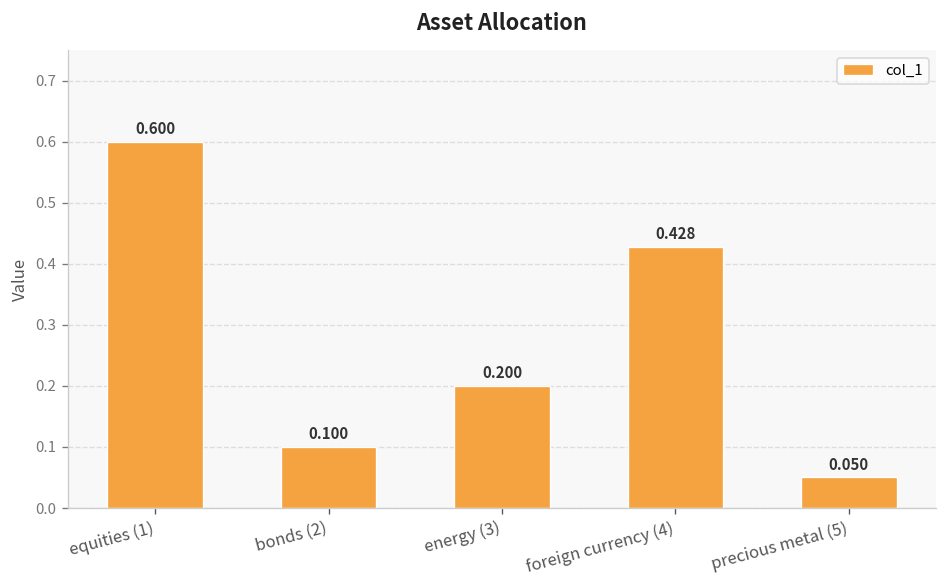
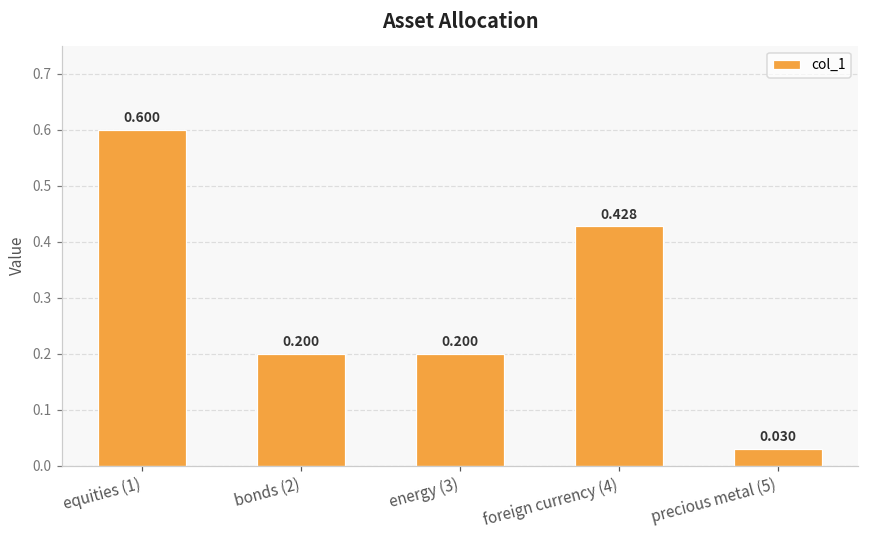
bonds (2): 0.100 -> 0.200
precious metal (5): 0.050 -> 0.030
